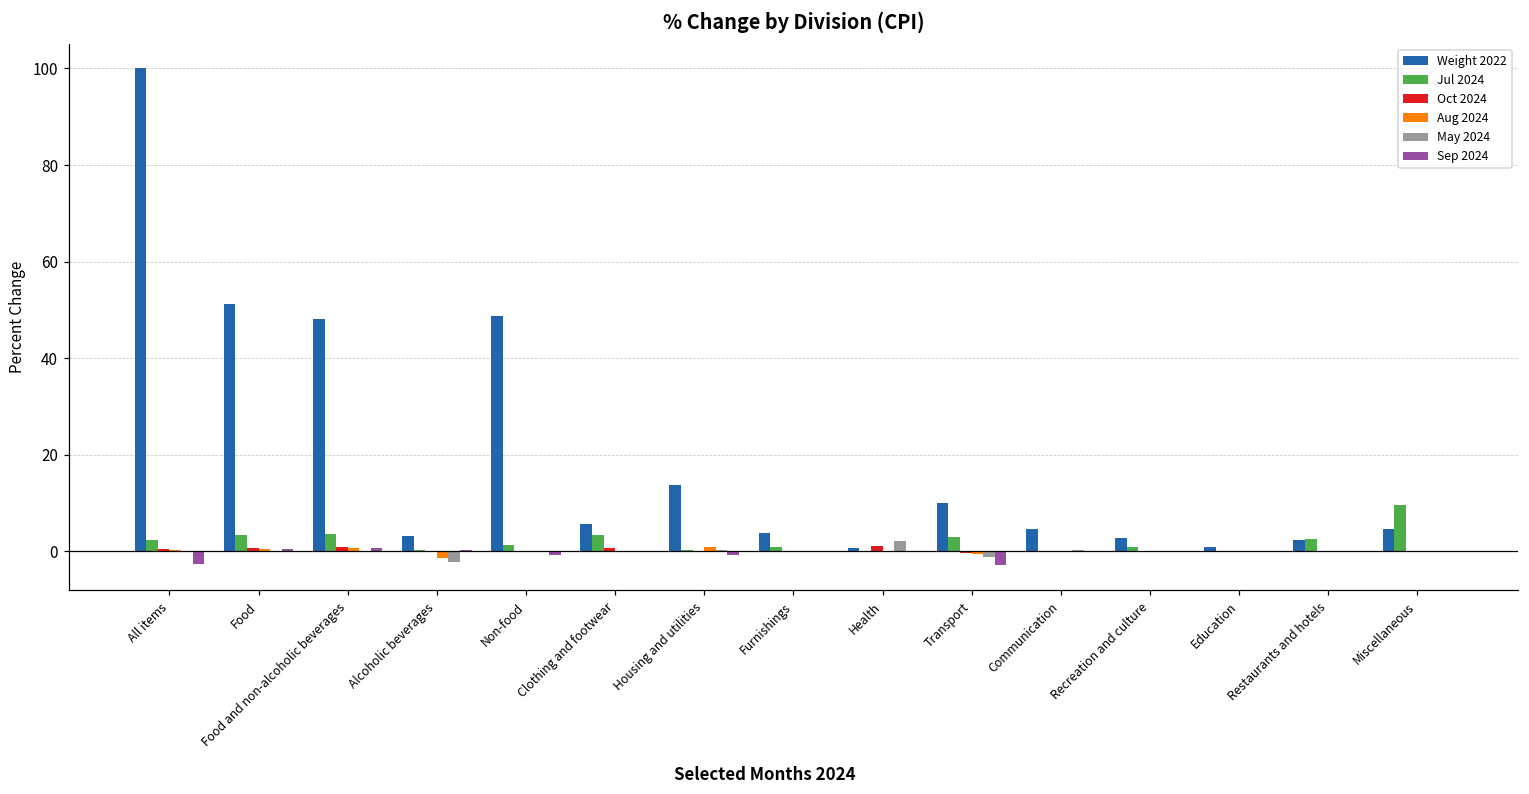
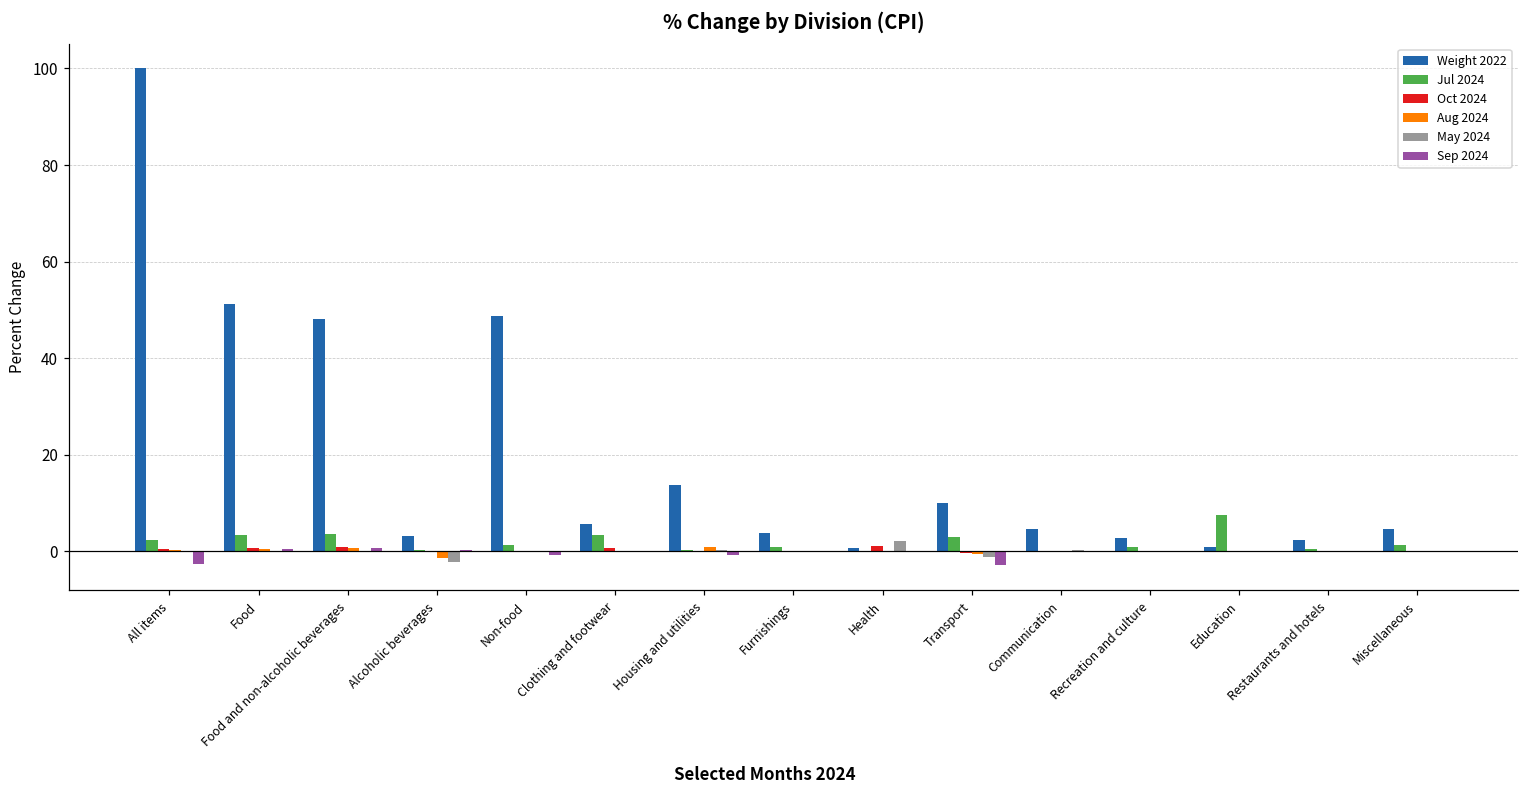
Jul 2024, Education: 0 -> 8
Jul 2024, Restaurants and hotels: 3 -> 1
Jul 2024, Miscellaneous: 9 -> 1
